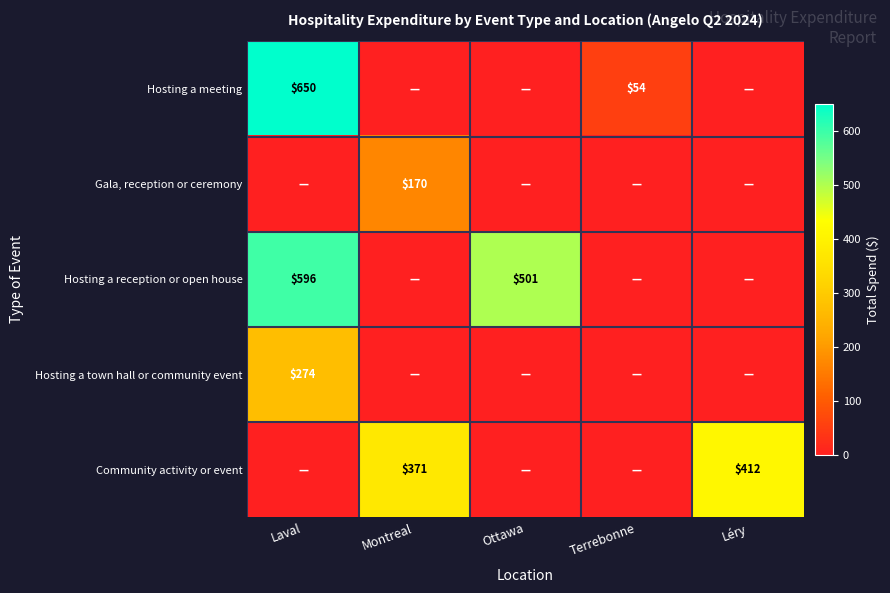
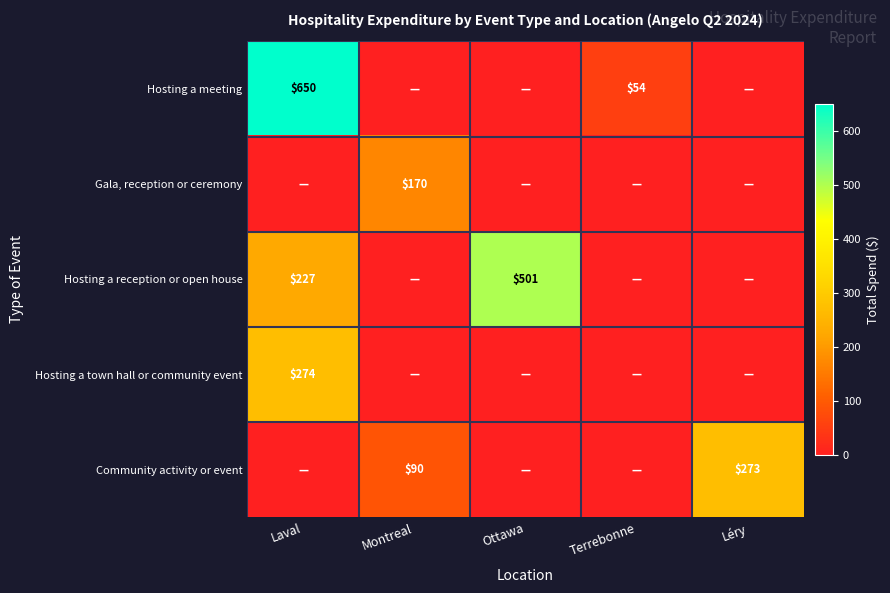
Hosting a reception or open house, Laval: $596 -> $227
Community activity or event, Montreal: $371 -> $90
Community activity or event, Léry: $412 -> $273
